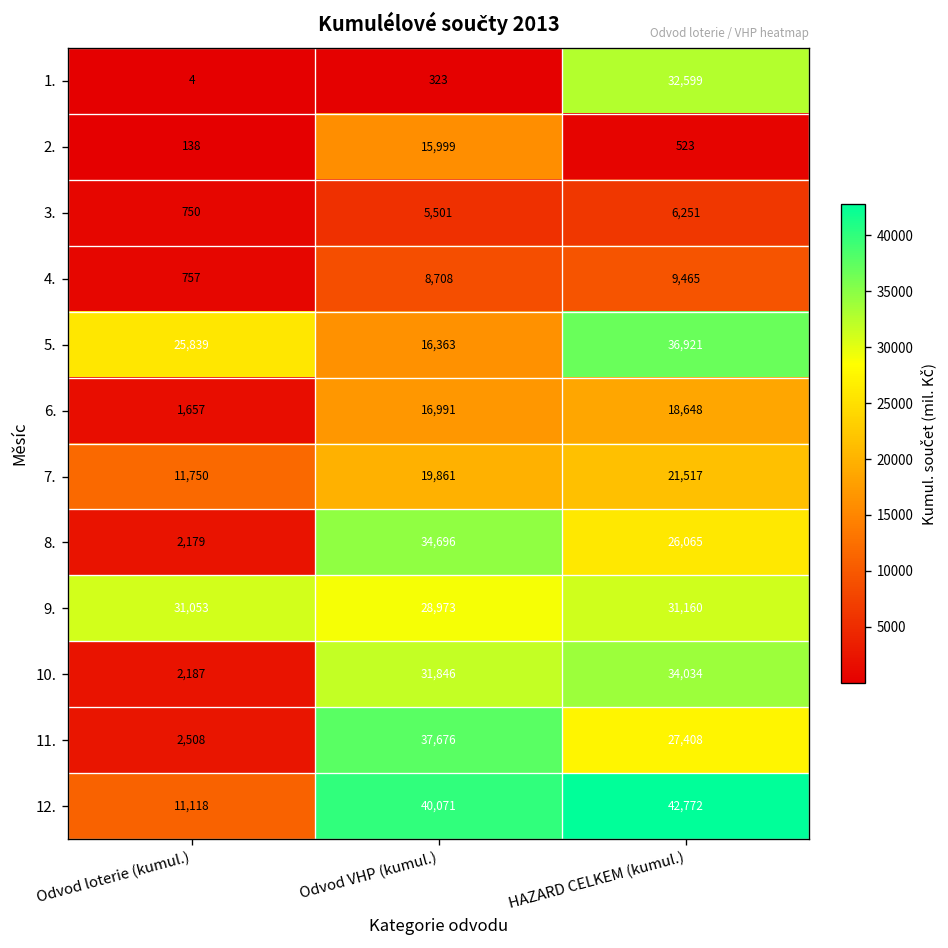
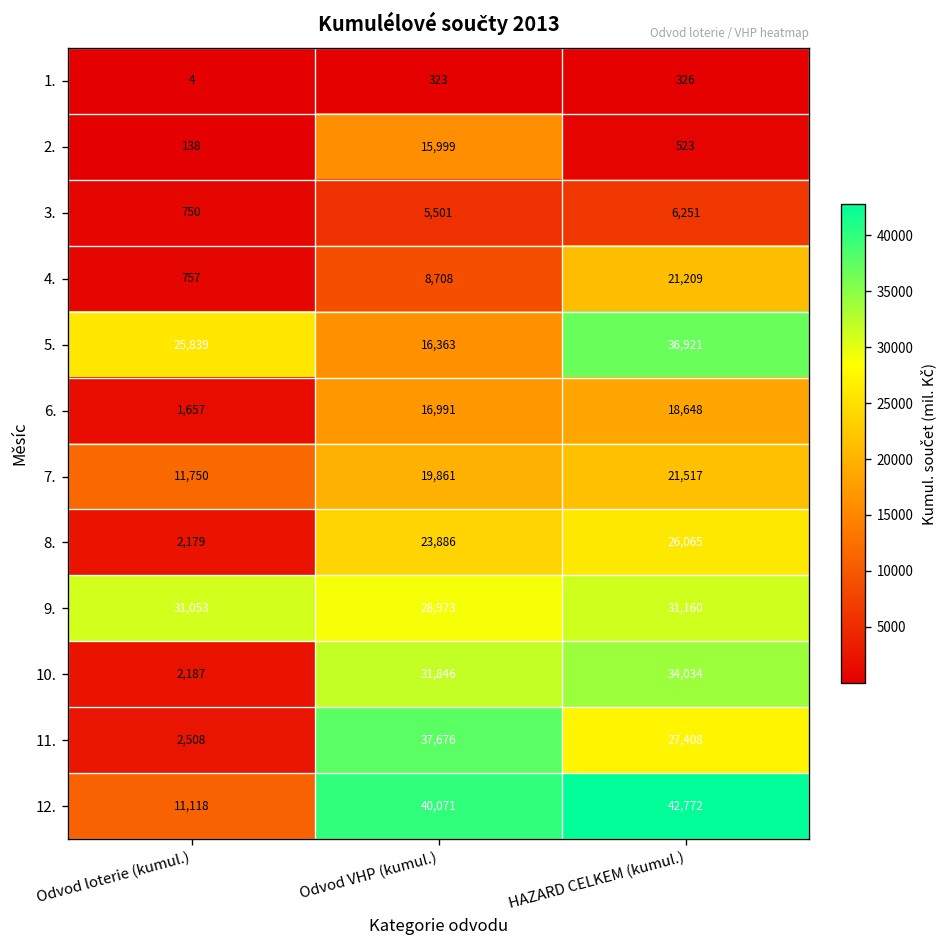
1., HAZARD CELKEM (kumul.): 32,599 -> 326
4., HAZARD CELKEM (kumul.): 9,465 -> 21,209
8., Odvod VHP (kumul.): 34,696 -> 23,886
